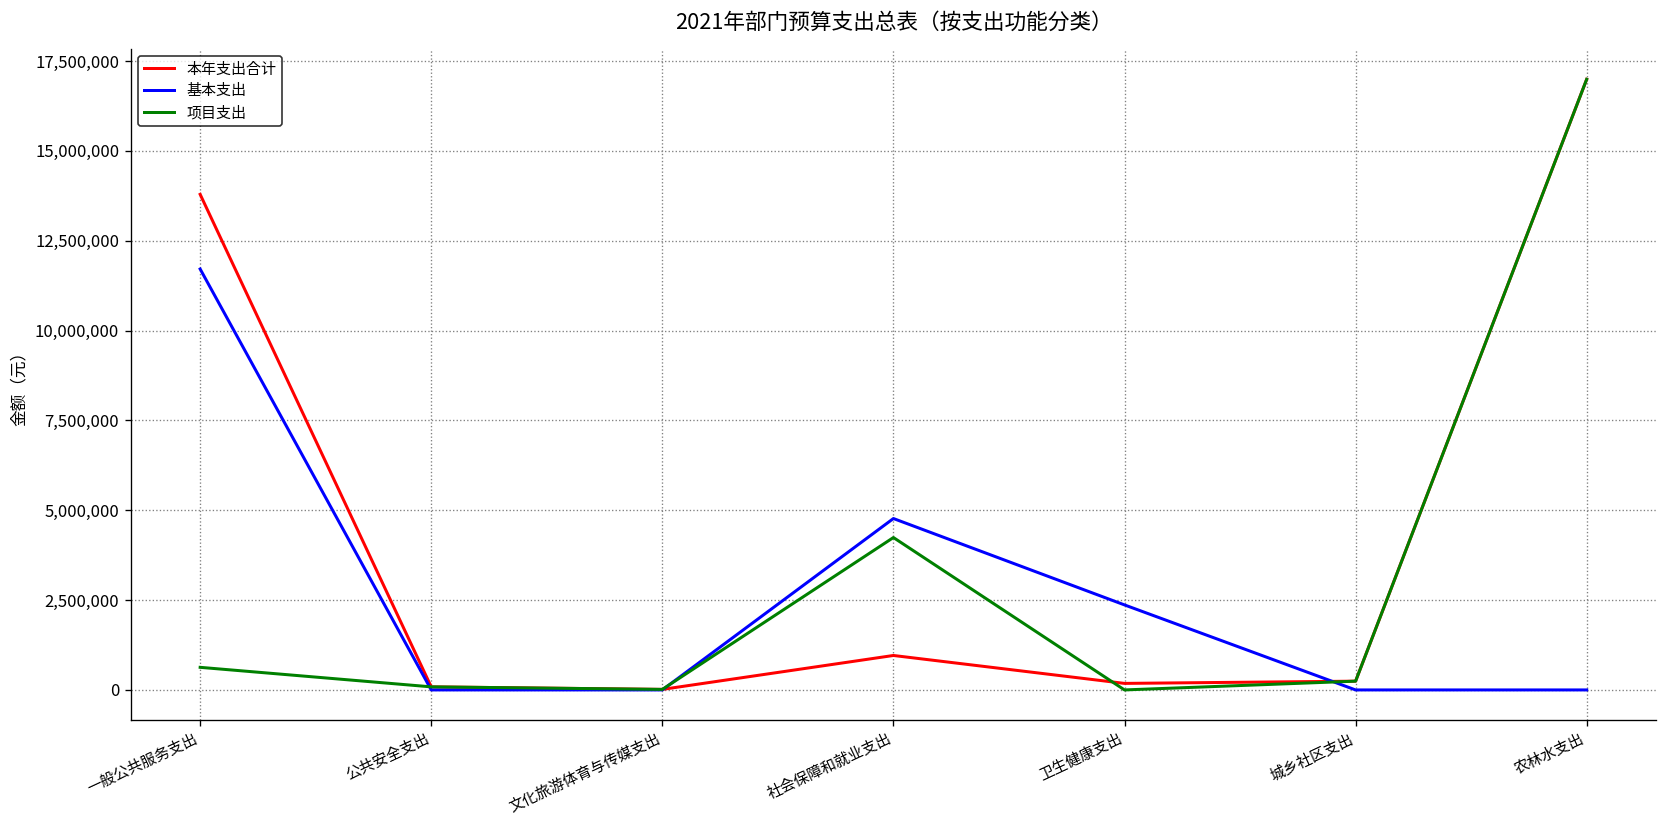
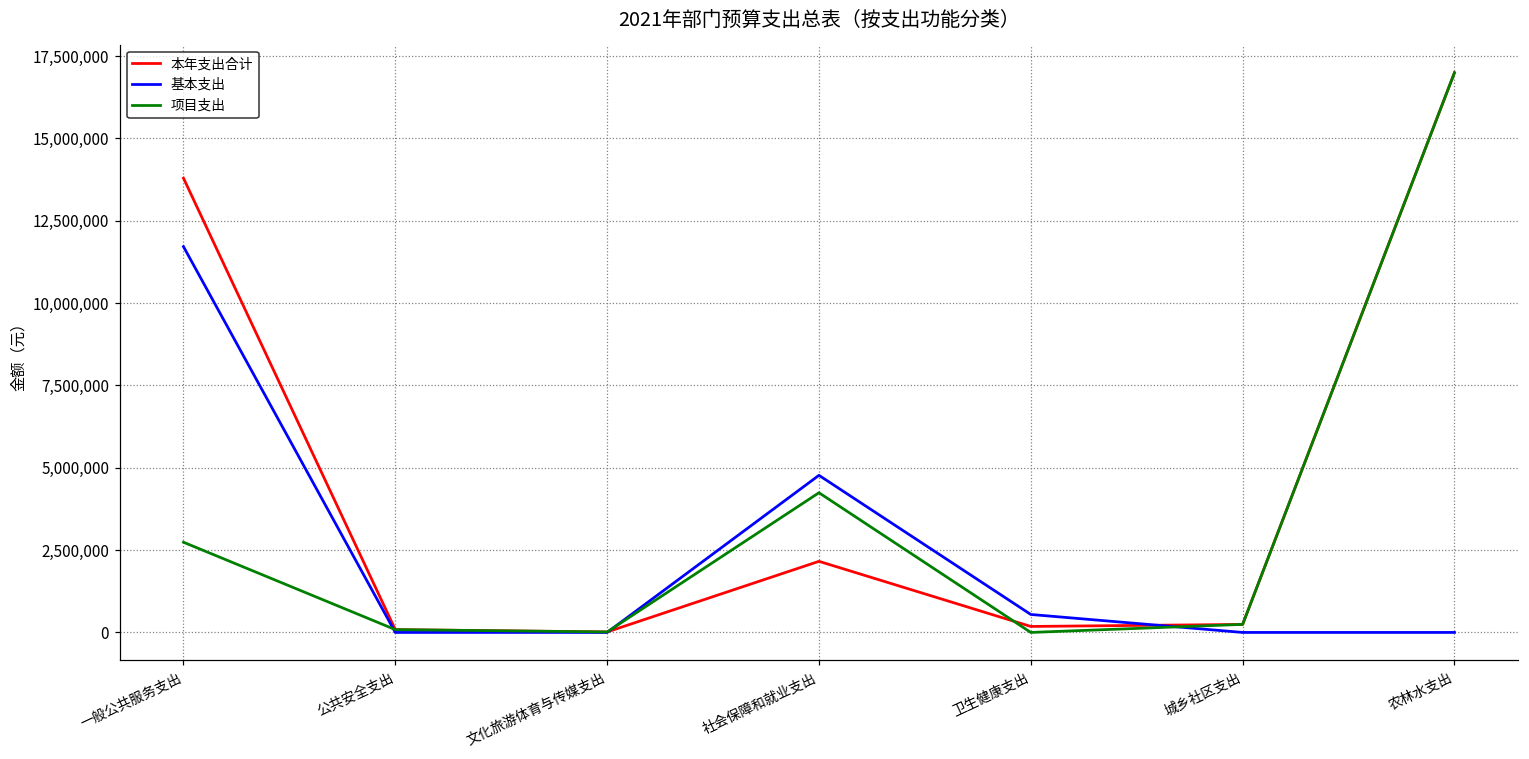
项目支出, 一般公共服务支出: 600,000 -> 2,700,000
本年支出合计, 社会保障和就业支出: 1,000,000 -> 2,200,000
基本支出, 卫生健康支出: 2,400,000 -> 500,000
